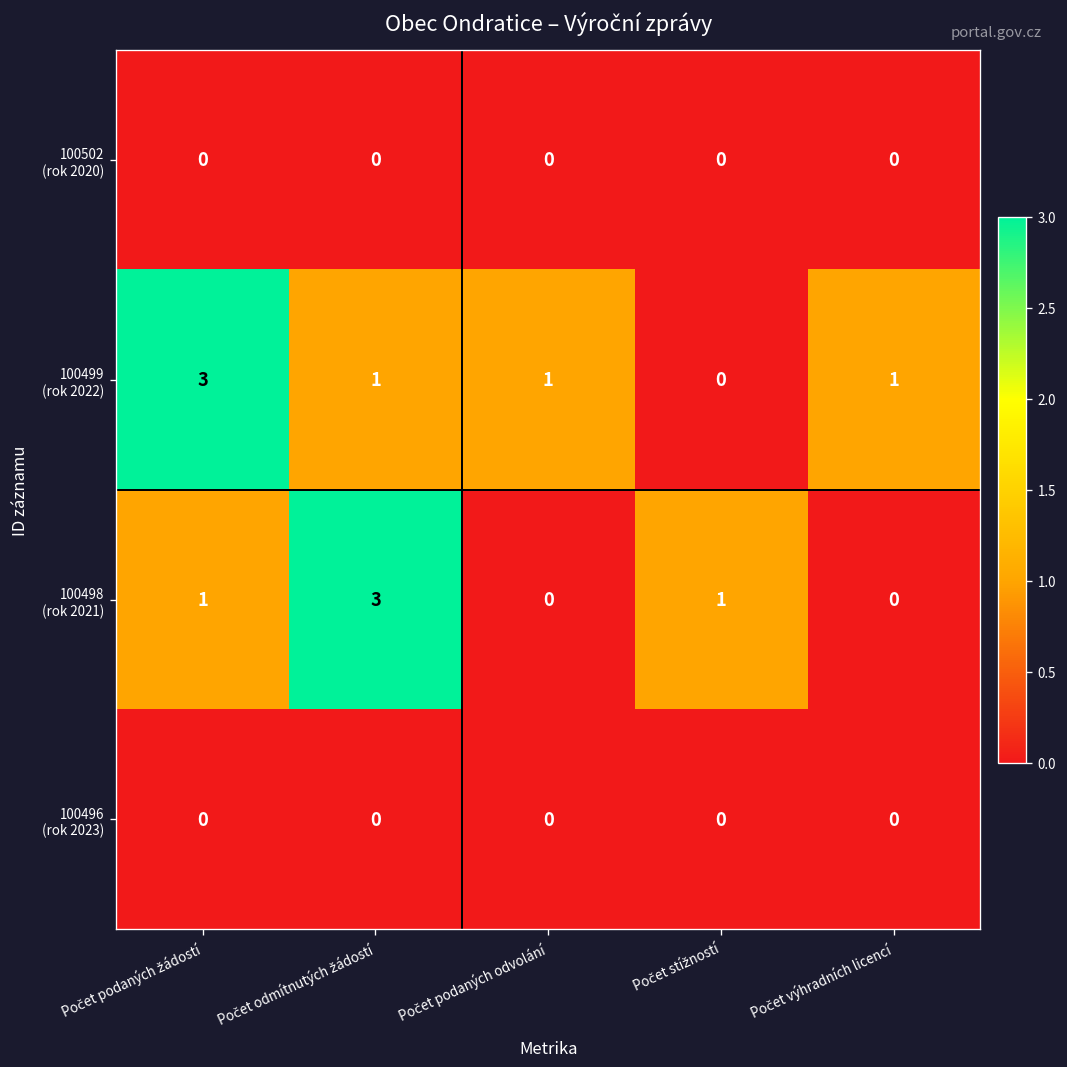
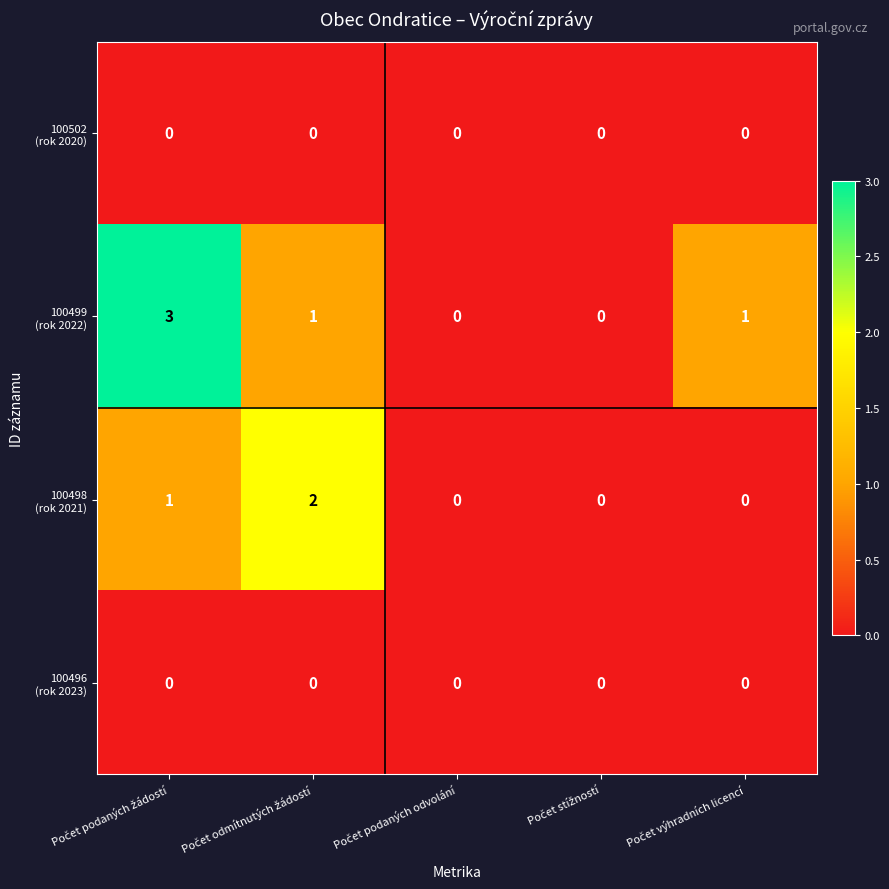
100499 (rok 2022), Počet podaných odvolání: 1 -> 0
100498 (rok 2021), Počet odmítnutých žádostí: 3 -> 2
100498 (rok 2021), Počet stížností: 1 -> 0
